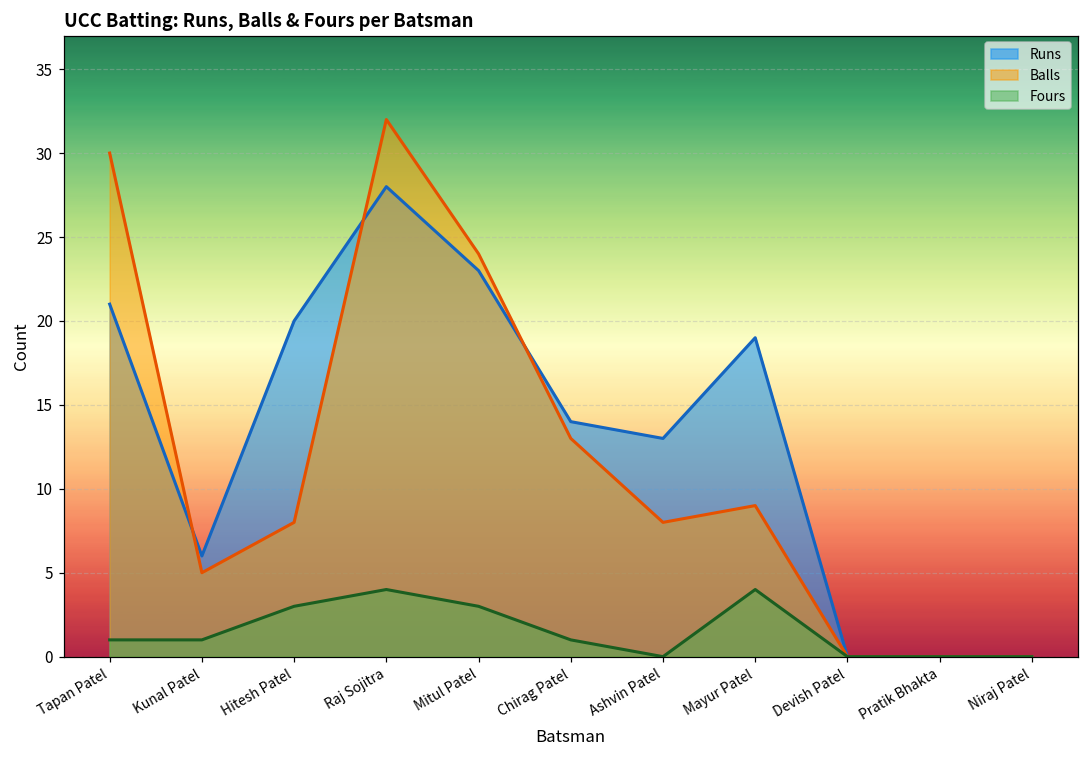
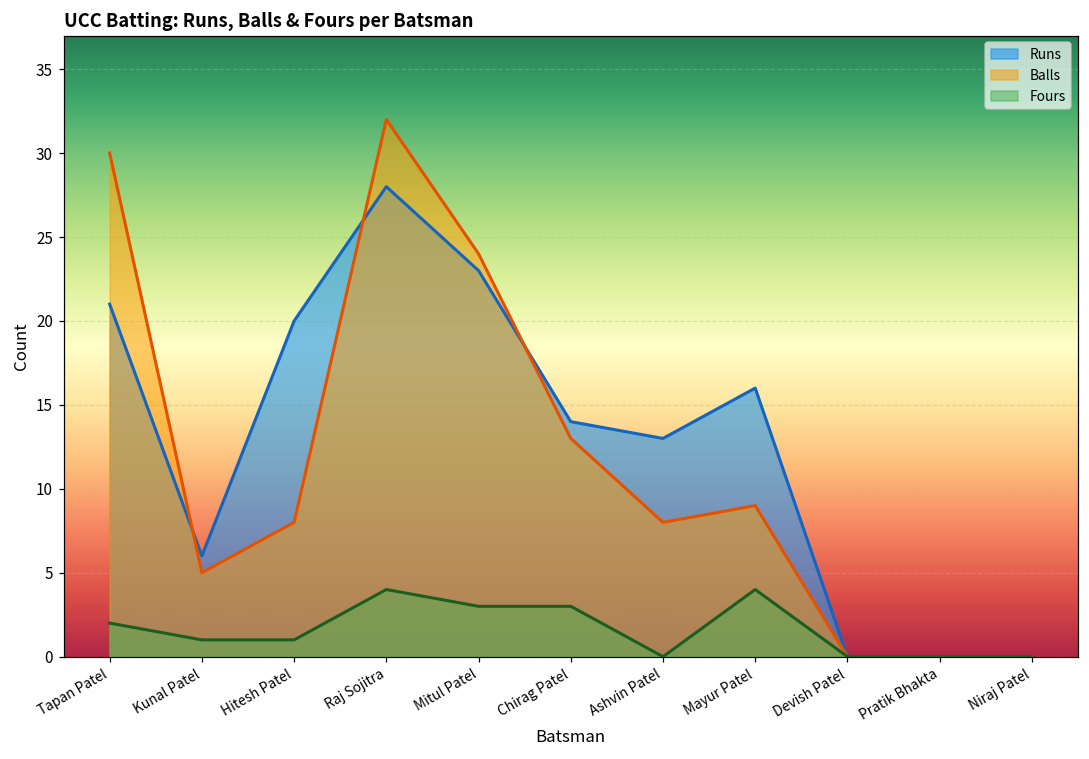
Fours, Tapan Patel: 1 -> 2
Fours, Hitesh Patel: 3 -> 1
Fours, Chirag Patel: 1 -> 3
Runs, Mayur Patel: 19 -> 16
